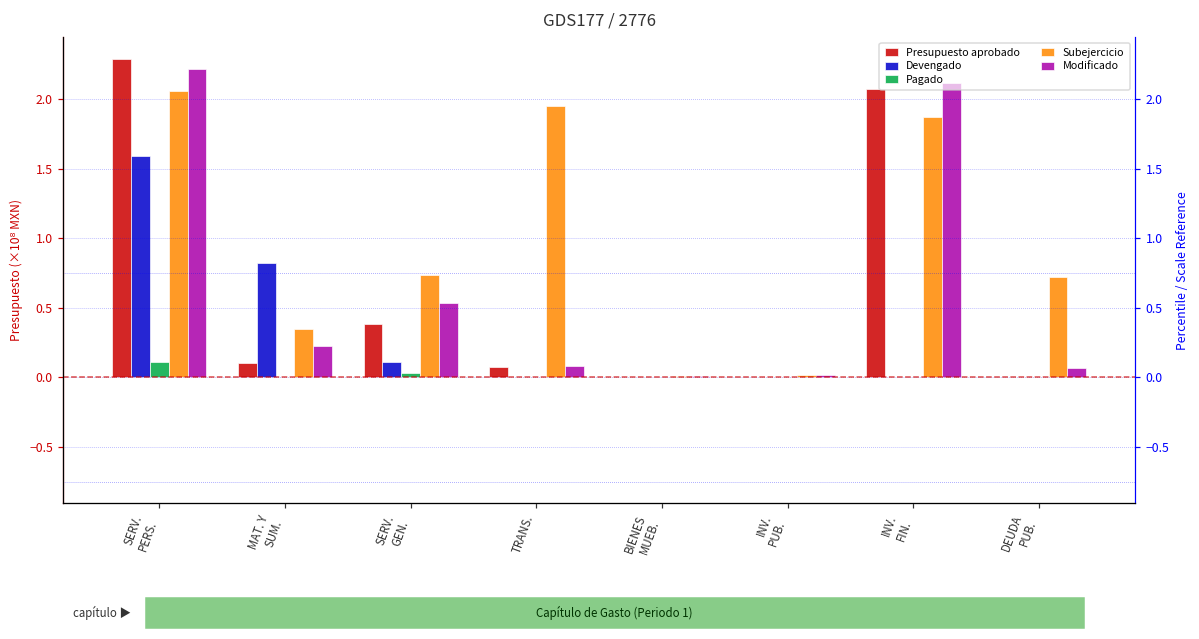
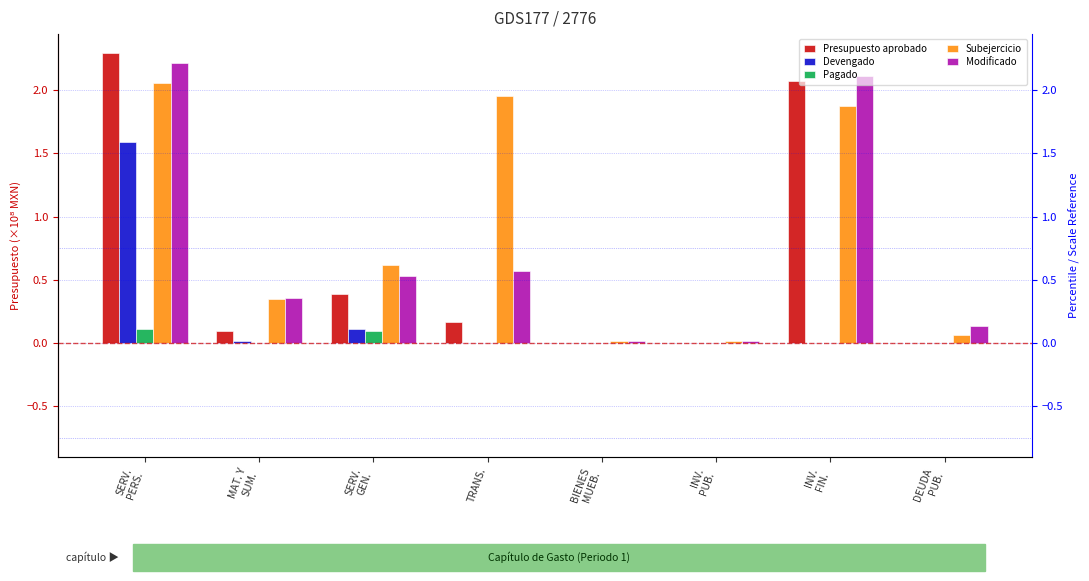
Devengado, MAT. Y SUM.: 0.82 -> 0.02
Modificado, MAT. Y SUM.: 0.22 -> 0.36
Pagado, SERV. GEN.: 0.03 -> 0.10
Subejercicio, SERV. GEN.: 0.73 -> 0.61
Presupuesto aprobado, TRANS.: 0.07 -> 0.16
Modificado, TRANS.: 0.08 -> 0.57
Subejercicio, DEUDA PUB.: 0.72 -> 0.06
Modificado, DEUDA PUB.: 0.06 -> 0.14
